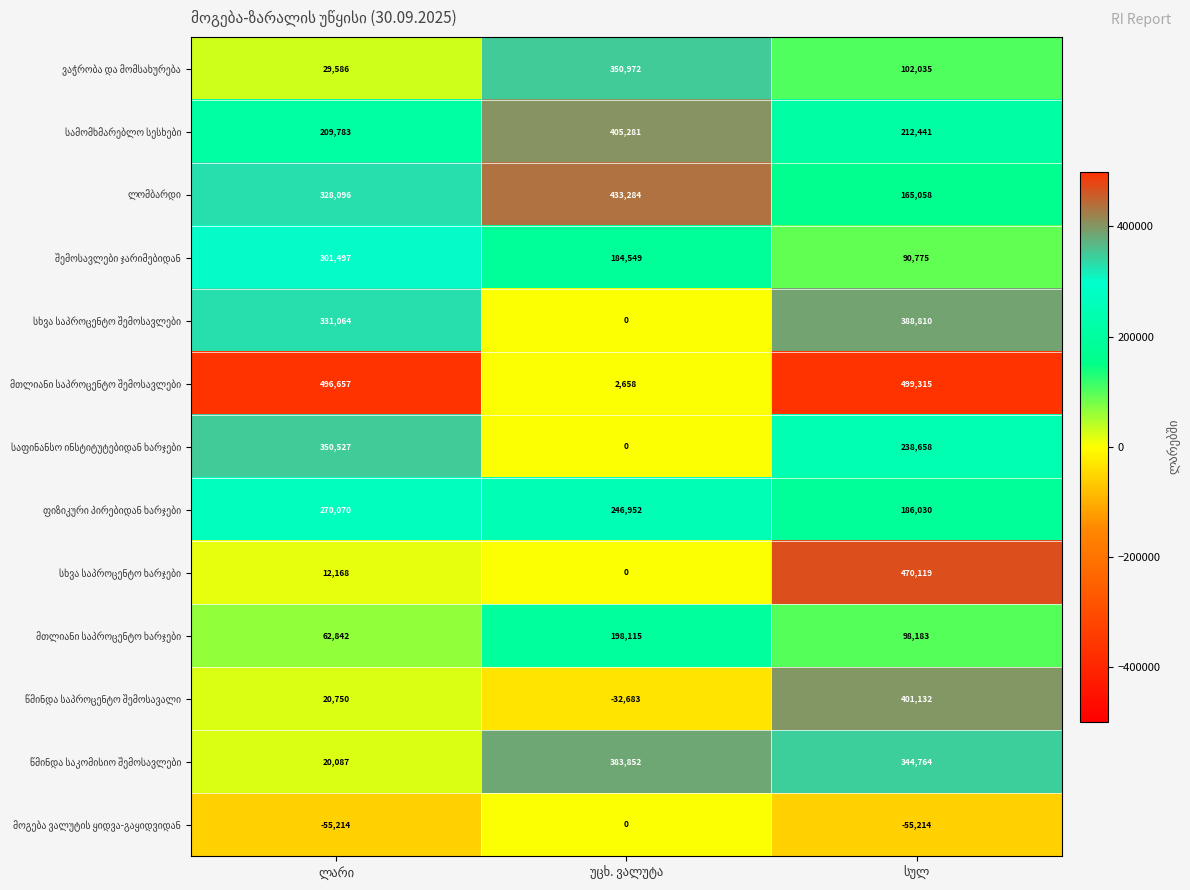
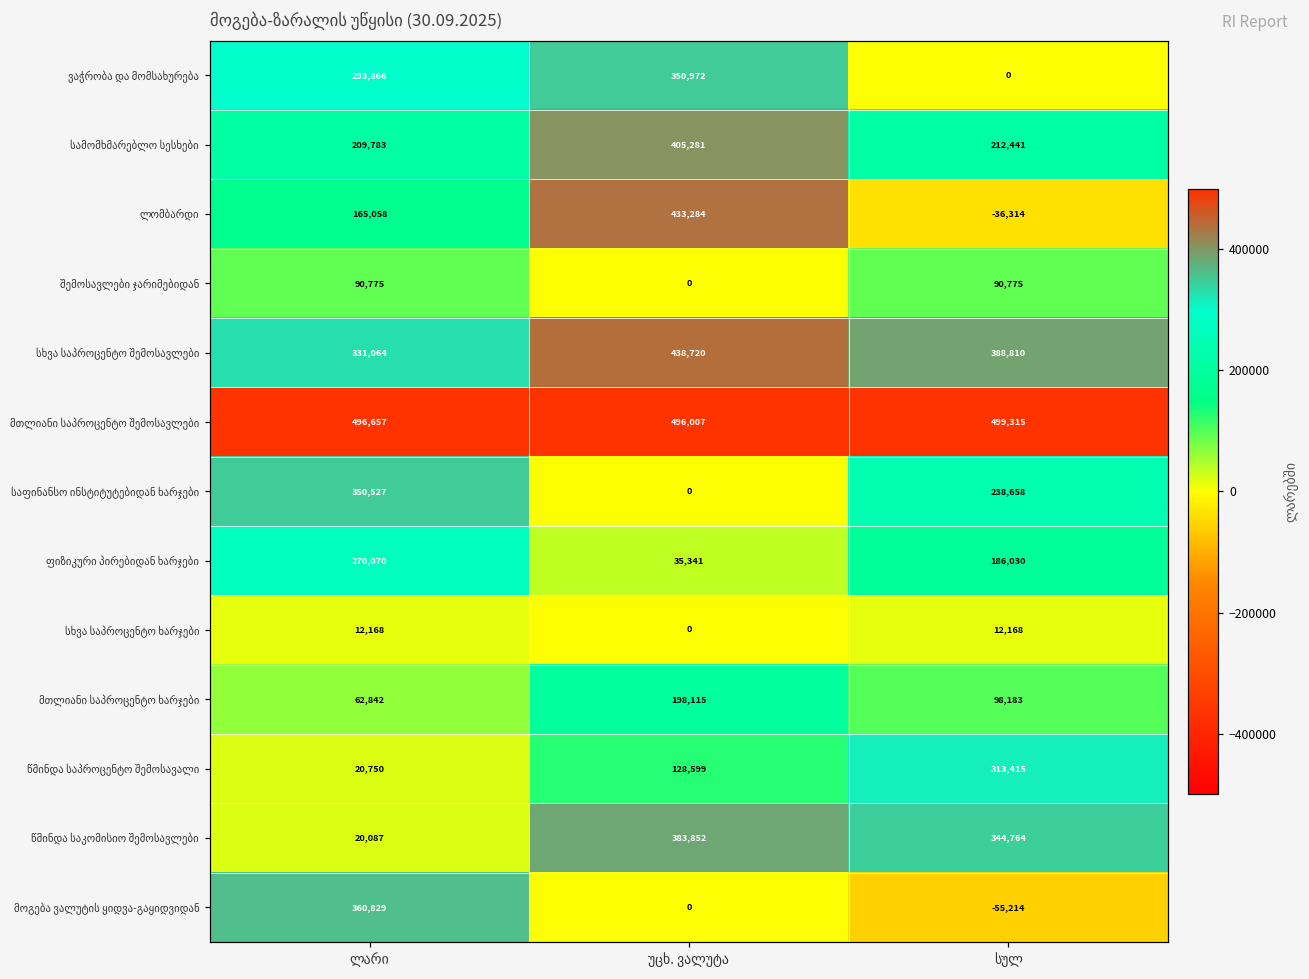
ვაჭრობა და მომსახურება, ლარი: 29,586 -> 293,866
ვაჭრობა და მომსახურება, სულ: 102,035 -> 0
ლომბარდი, ლარი: 328,096 -> 165,058
ლომბარდი, სულ: 165,058 -> -36,314
შემოსავლები ჯარიმებიდან, ლარი: 301,497 -> 90,775
შემოსავლები ჯარიმებიდან, უცხ. ვალუტა: 184,549 -> 0
სხვა საპროცენტო შემოსავლები, უცხ. ვალუტა: 0 -> 438,720
მთლიანი საპროცენტო შემოსავლები, უცხ. ვალუტა: 2,658 -> 496,007
ფიზიკური პირებიდან ხარჯები, უცხ. ვალუტა: 246,952 -> 35,341
სხვა საპროცენტო ხარჯები, სულ: 470,119 -> 12,168
წმინდა საპროცენტო შემოსავალი, უცხ. ვალუტა: -32,683 -> 128,599
წმინდა საპროცენტო შემოსავალი, სულ: 401,132 -> 313,415
მოგება ვალუტის ყიდვა-გაყიდვიდან, ლარი: -55,214 -> 360,829
